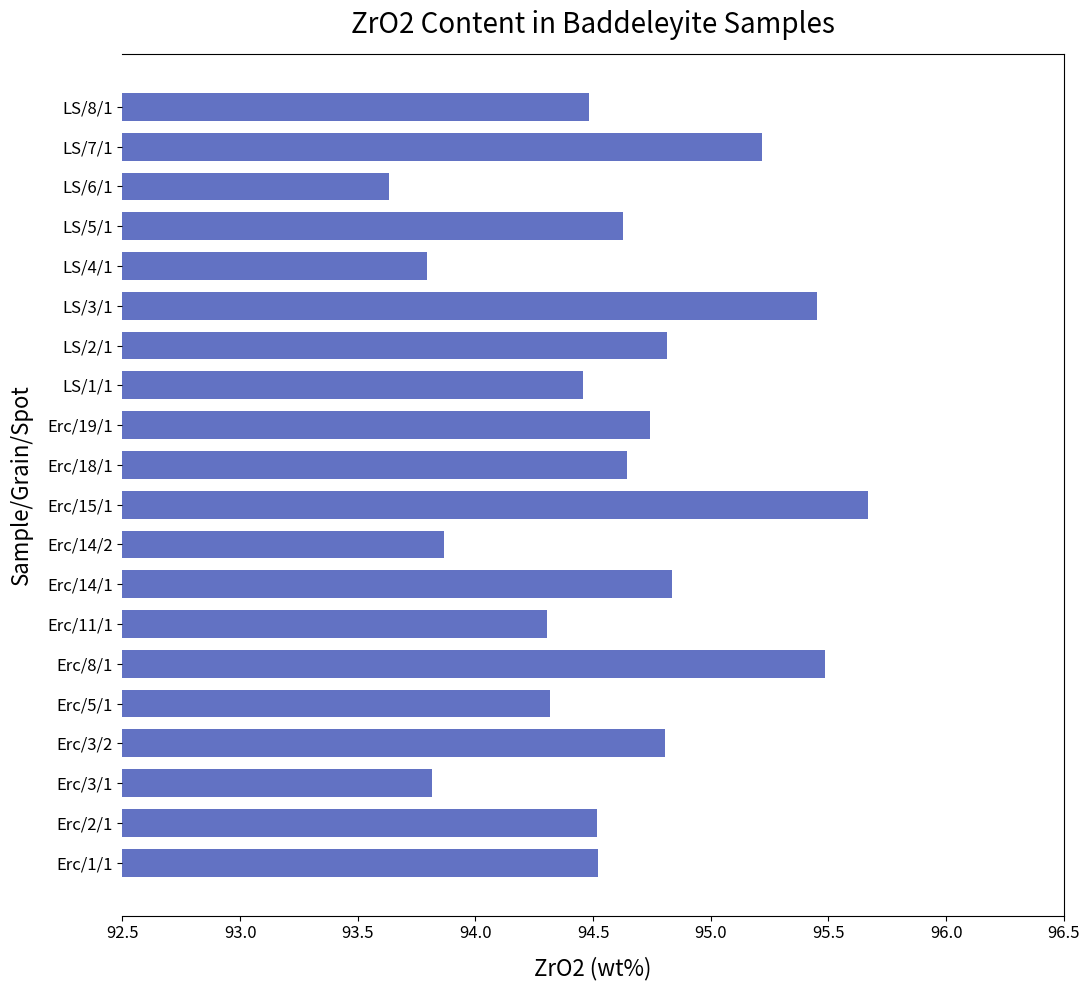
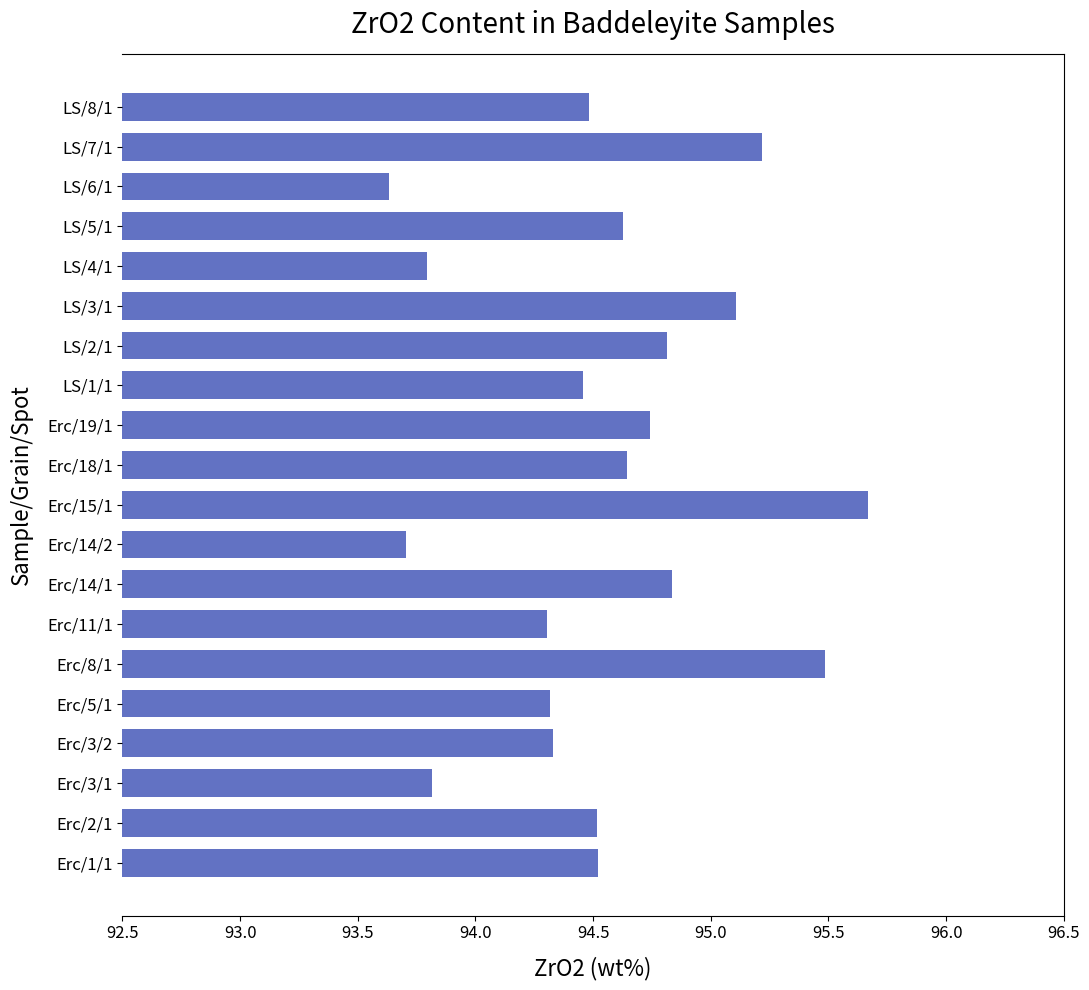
LS/3/1: 95.45 -> 95.11
Erc/14/2: 93.87 -> 93.70
Erc/3/2: 94.80 -> 94.33
